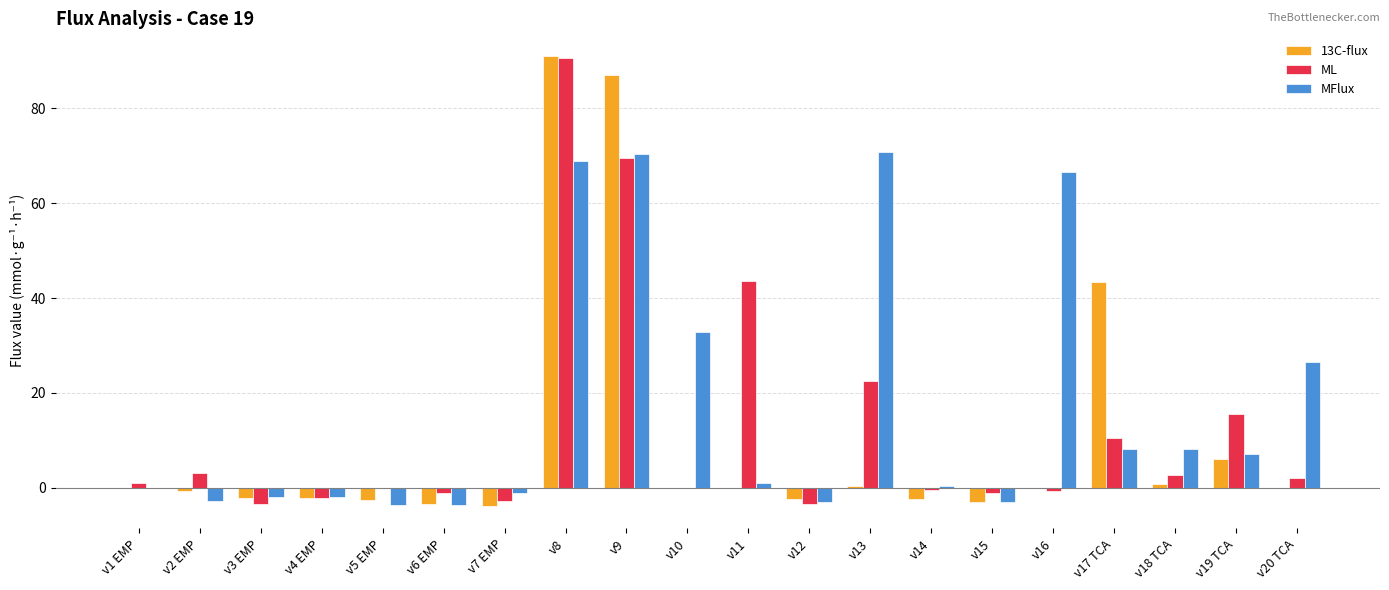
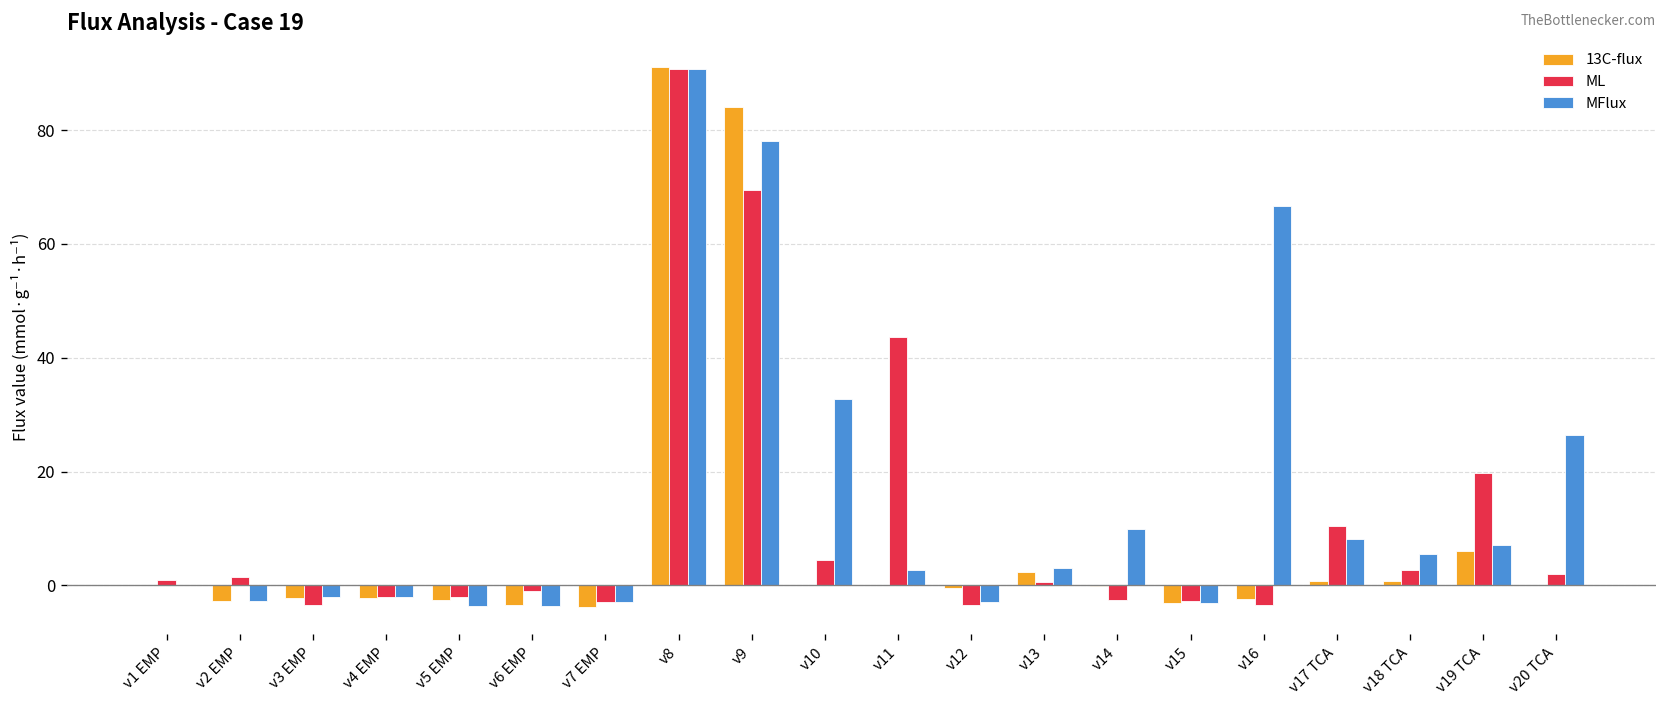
13C-flux, v2 EMP: -1 -> -3
ML, v2 EMP: 3 -> 1
ML, v5 EMP: 0 -> -2
MFlux, v7 EMP: -1 -> -3
MFlux, v8: 69 -> 91
13C-flux, v9: 87 -> 84
MFlux, v9: 70 -> 78
ML, v10: 0 -> 4
MFlux, v11: 1 -> 3
13C-flux, v12: -2 -> 0
13C-flux, v13: 0 -> 2
ML, v13: 22 -> 1
MFlux, v13: 71 -> 3
13C-flux, v14: -2 -> 0
ML, v14: -1 -> -3
MFlux, v14: 0 -> 10
ML, v15: -1 -> -3
13C-flux, v16: 0 -> -2
ML, v16: -1 -> -3
13C-flux, v17 TCA: 43 -> 1
MFlux, v18 TCA: 8 -> 6
ML, v19 TCA: 16 -> 20
